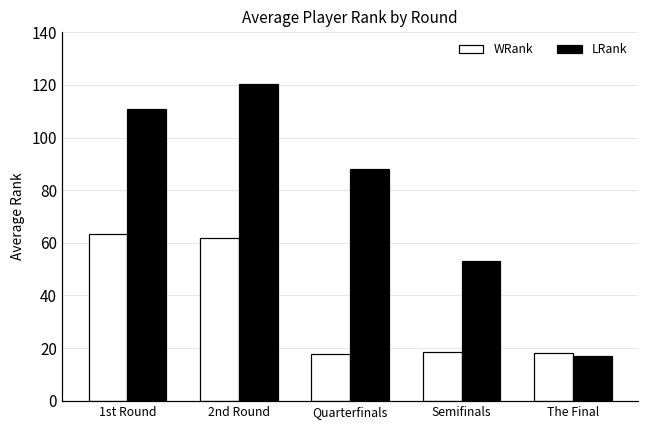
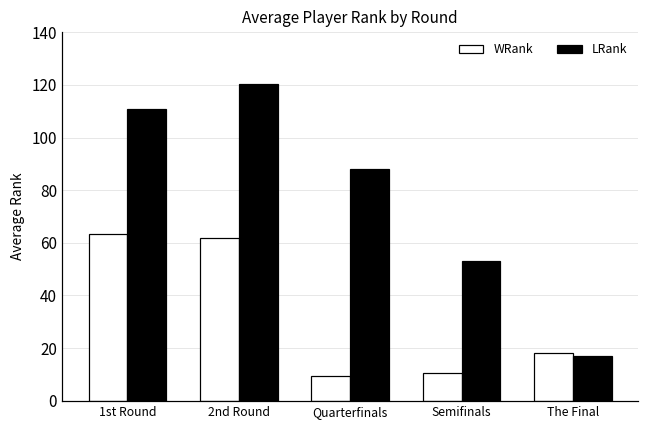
WRank, Quarterfinals: 18 -> 9
WRank, Semifinals: 18 -> 11
